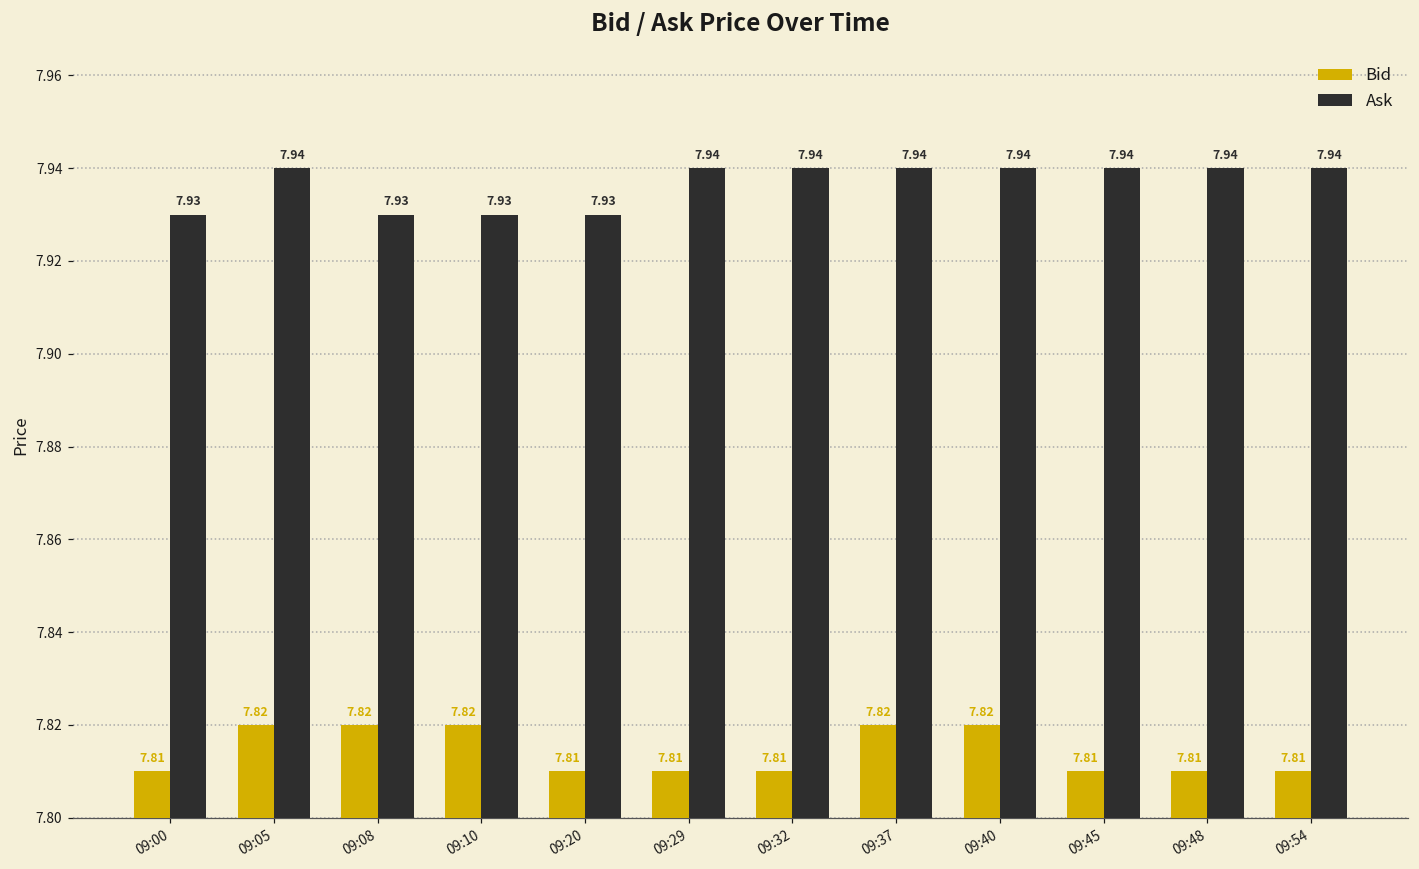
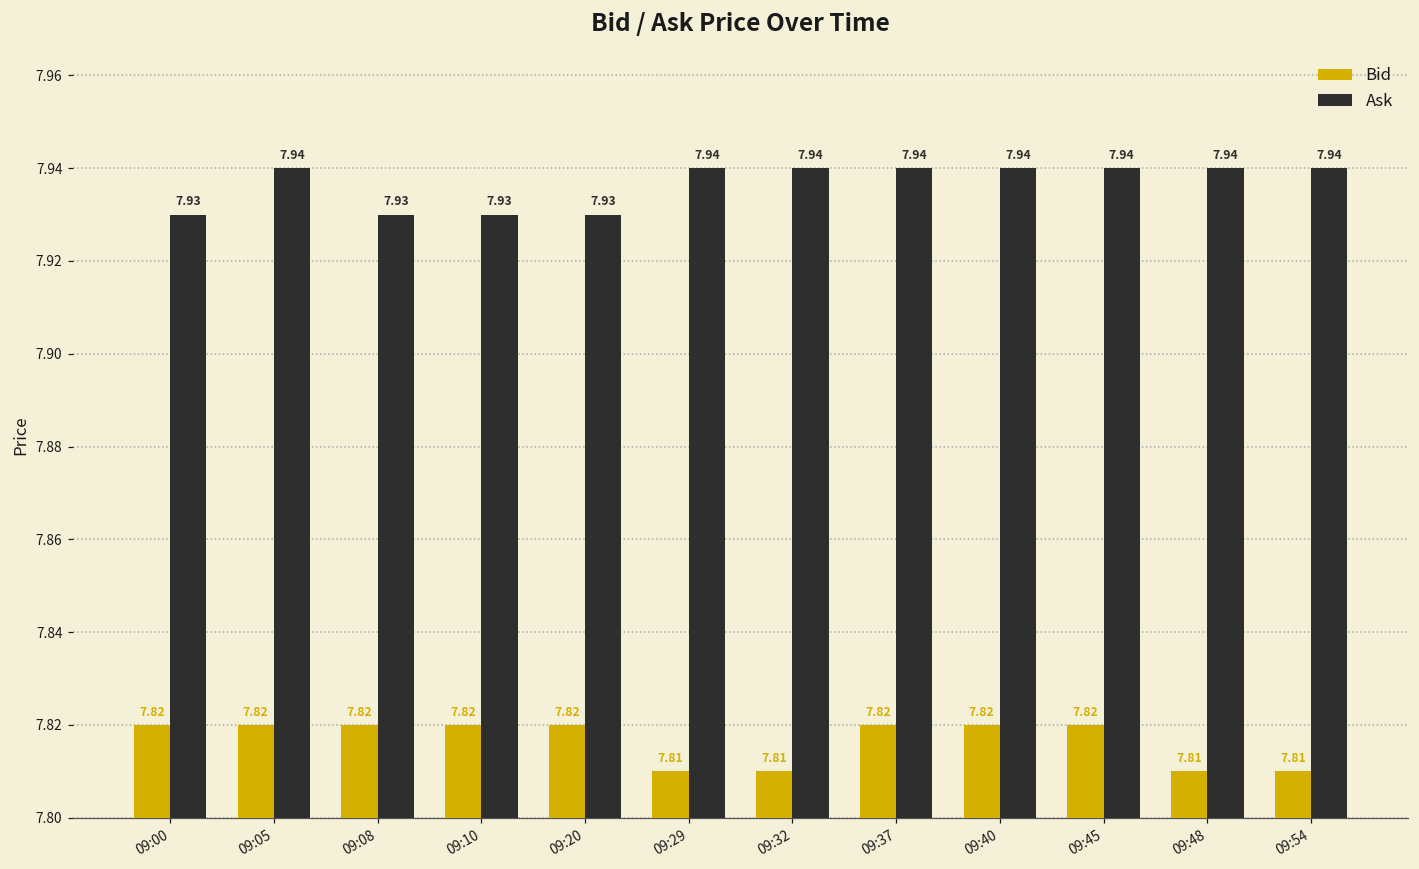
Bid, 09:00: 7.81 -> 7.82
Bid, 09:20: 7.81 -> 7.82
Bid, 09:45: 7.81 -> 7.82
